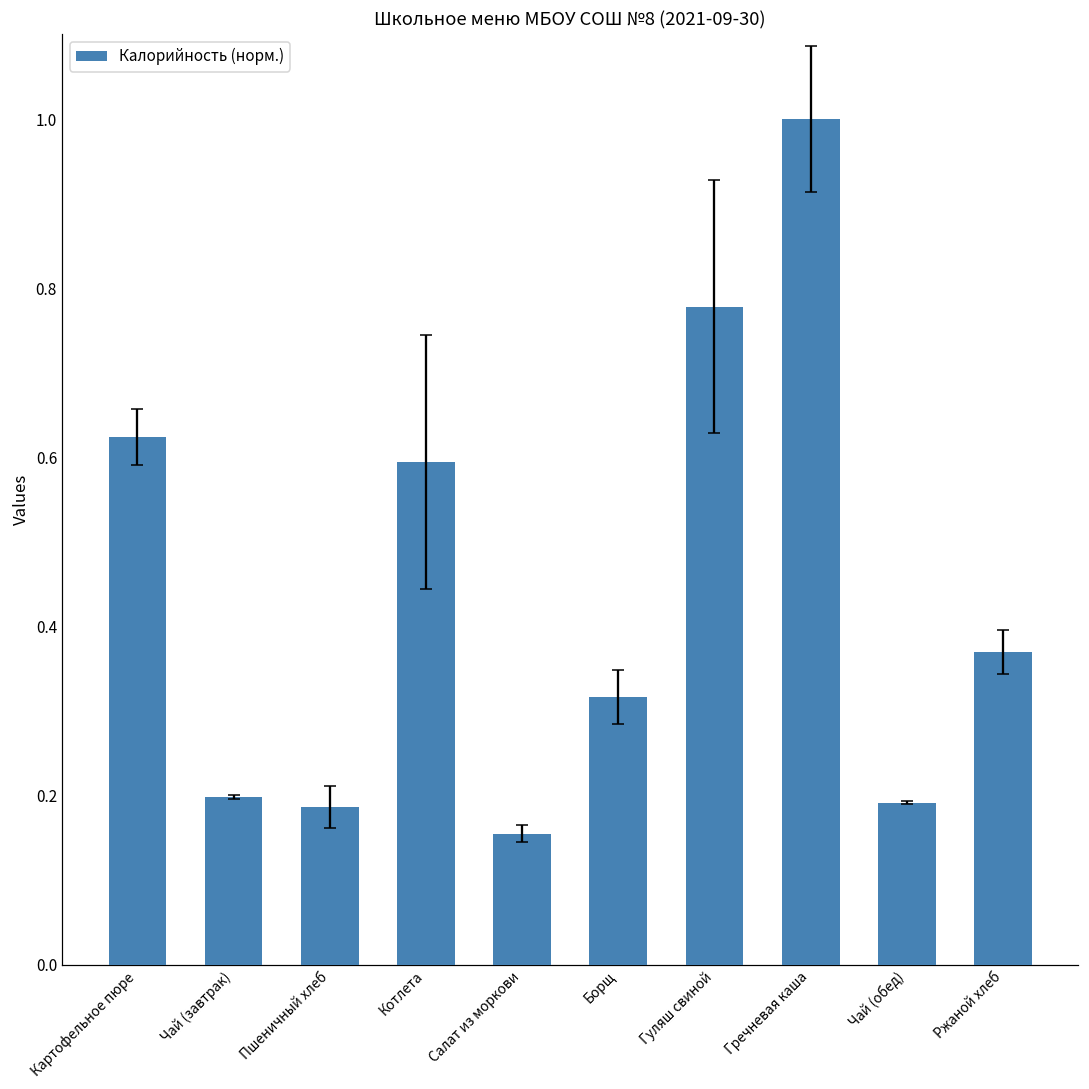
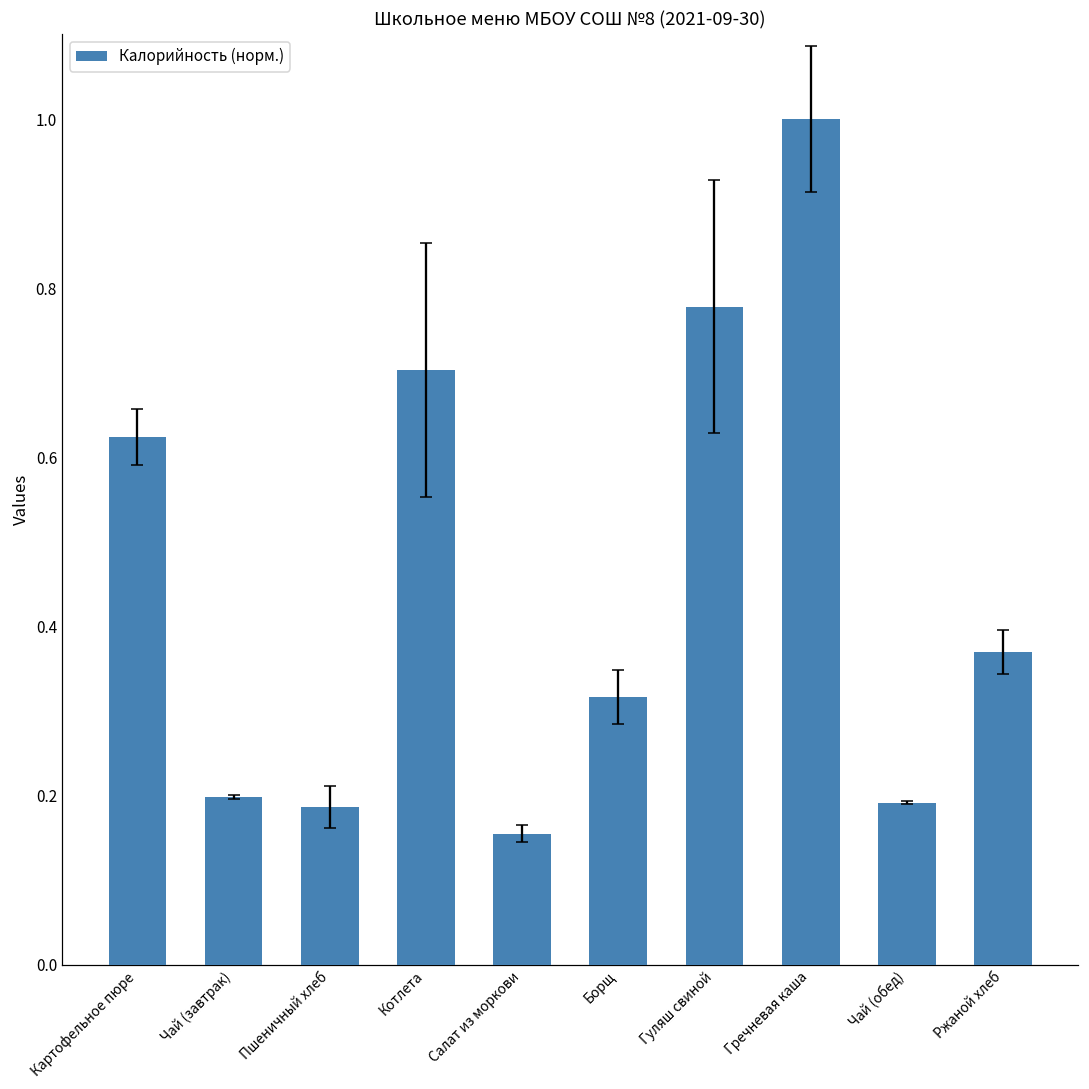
Калорийность (норм.), Котлета: 0.59 -> 0.70
